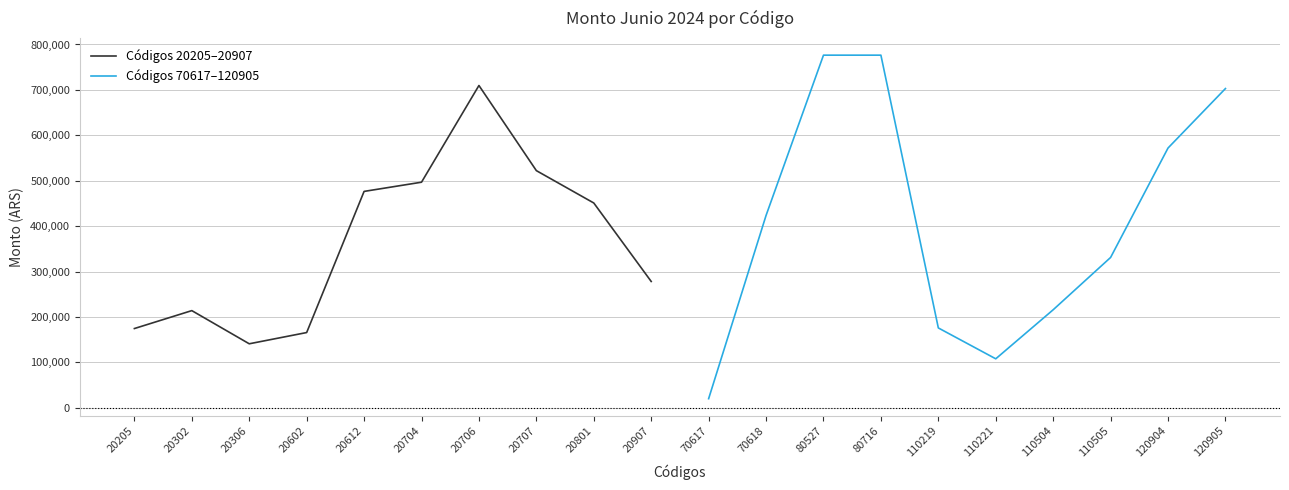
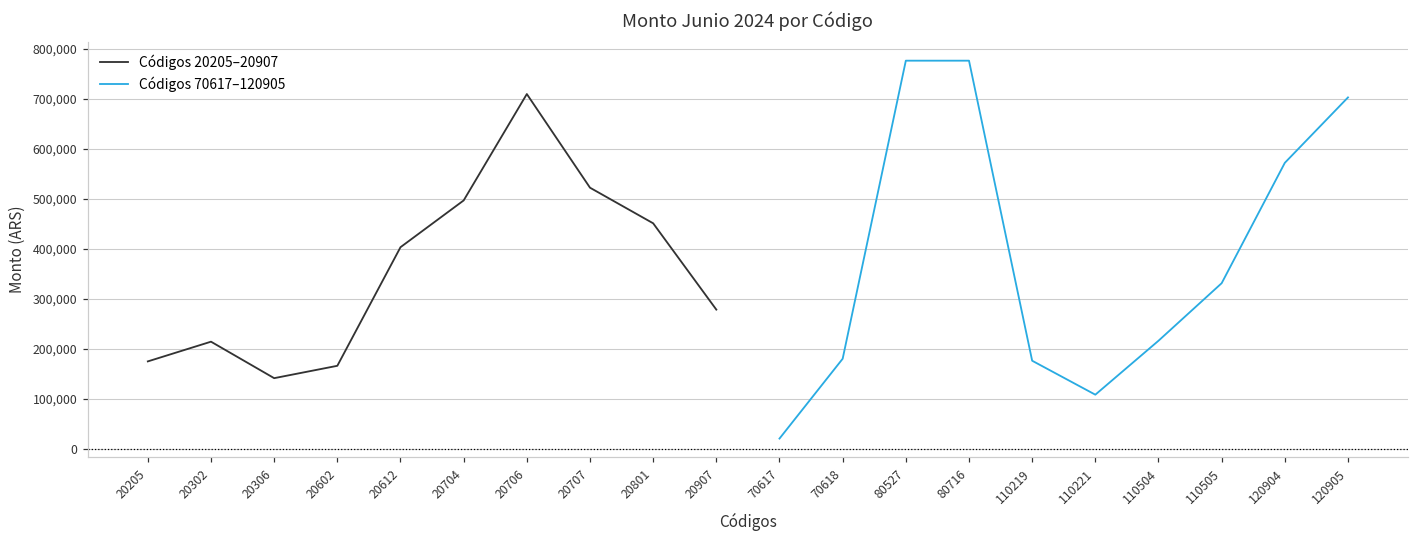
Códigos 20205–20907, 20612: 480,000 -> 400,000
Códigos 70617–120905, 70618: 420,000 -> 180,000
